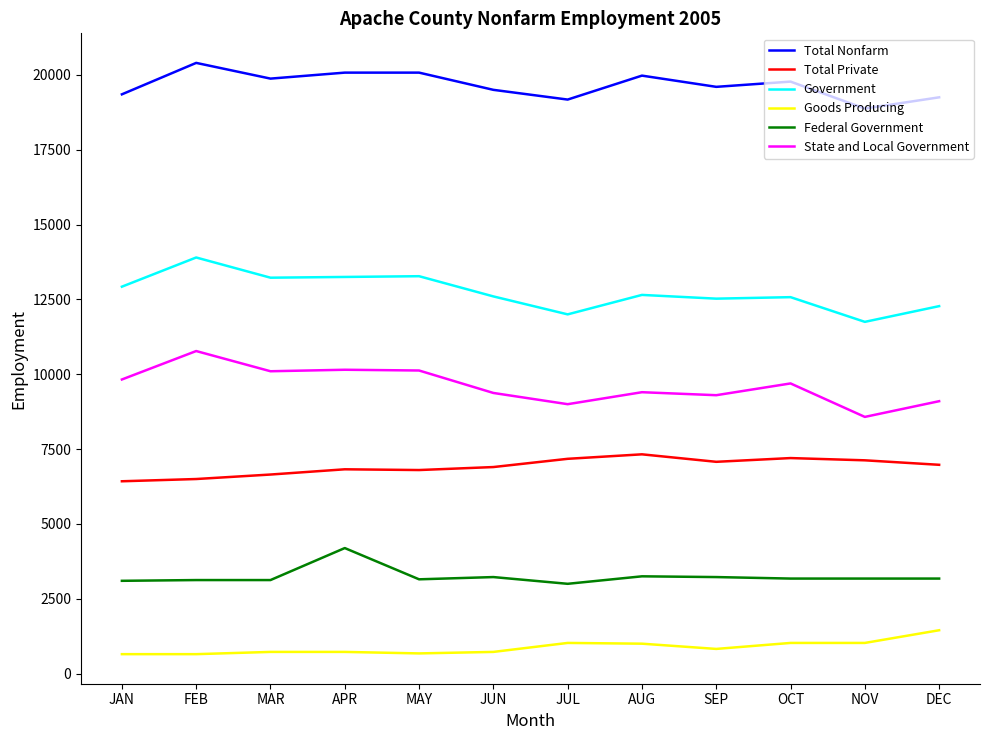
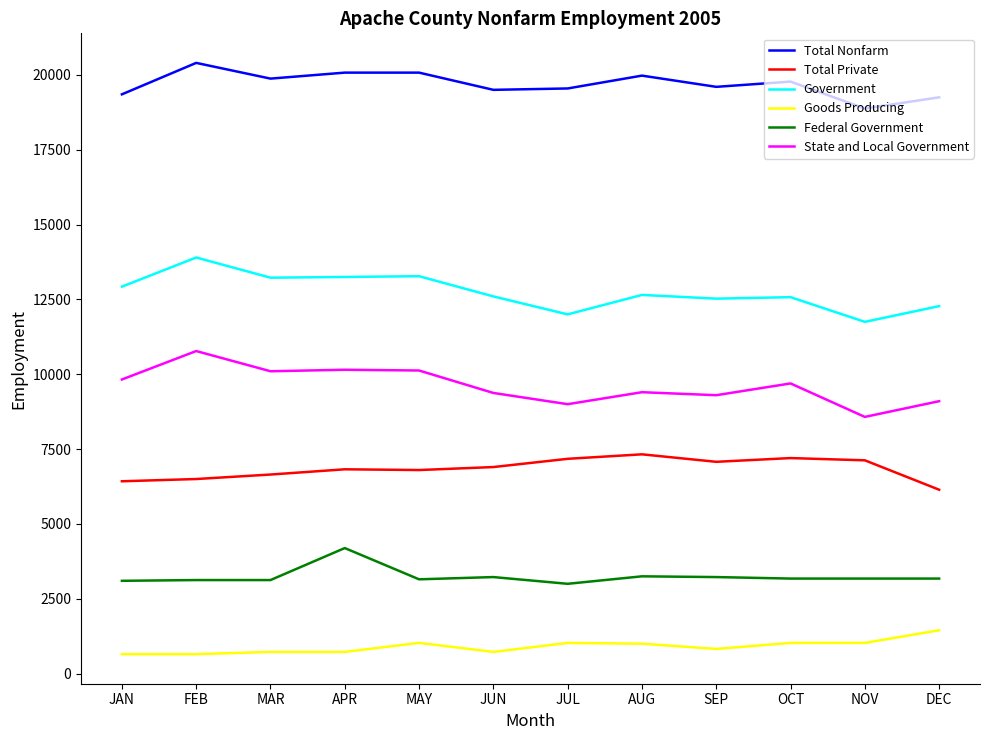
Goods Producing, MAY: 700 -> 1000
Total Nonfarm, JUL: 19200 -> 19500
Total Private, DEC: 7000 -> 6100
